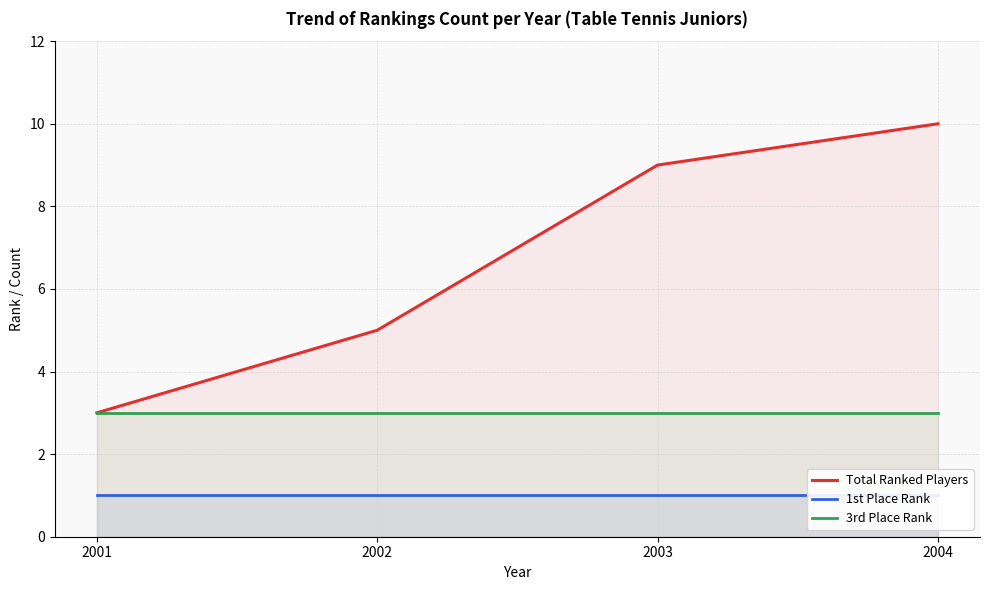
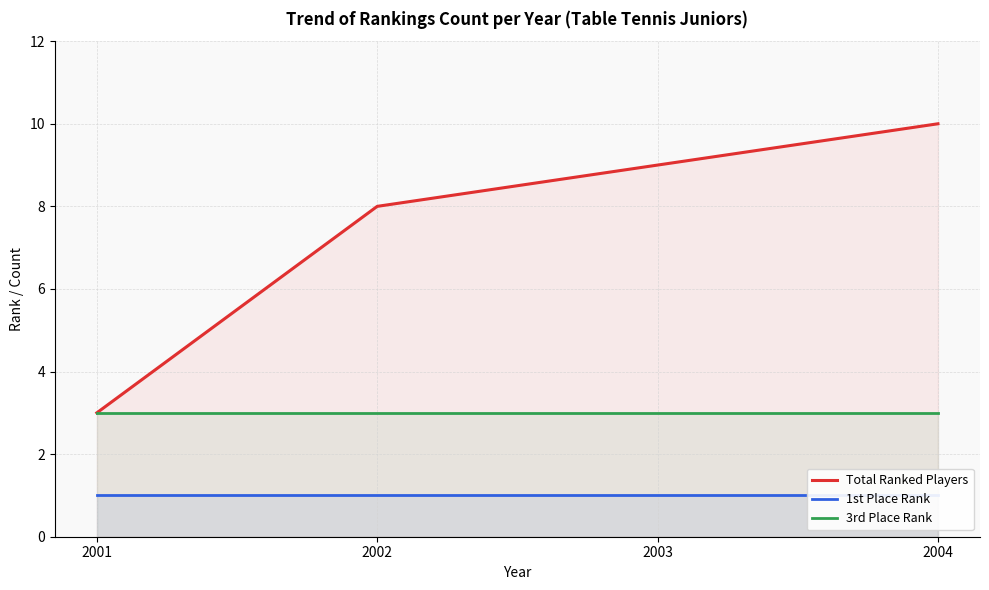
Total Ranked Players, 2002: 5 -> 8
